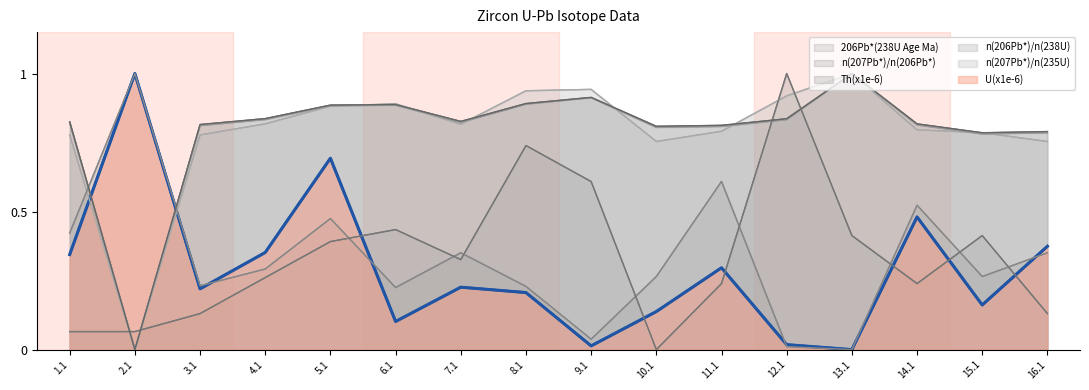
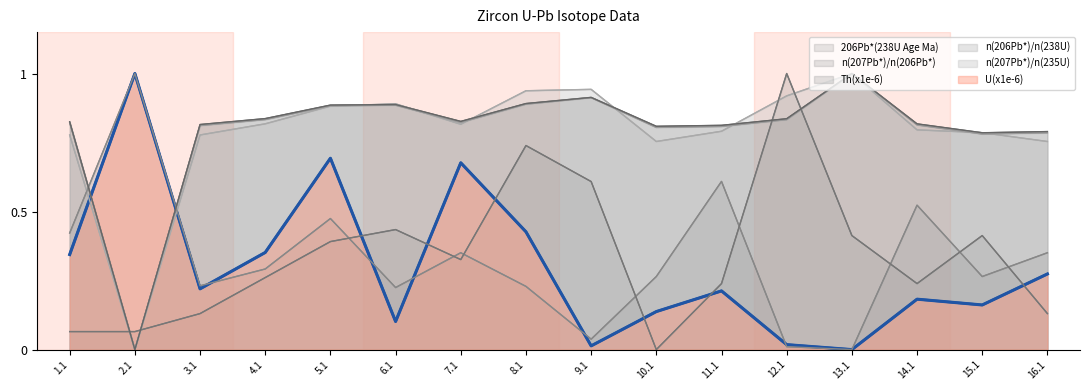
U(x1e-6), 7.1: 0.23 -> 0.68
U(x1e-6), 8.1: 0.21 -> 0.43
U(x1e-6), 11.1: 0.30 -> 0.21
U(x1e-6), 14.1: 0.48 -> 0.18
U(x1e-6), 16.1: 0.37 -> 0.27
